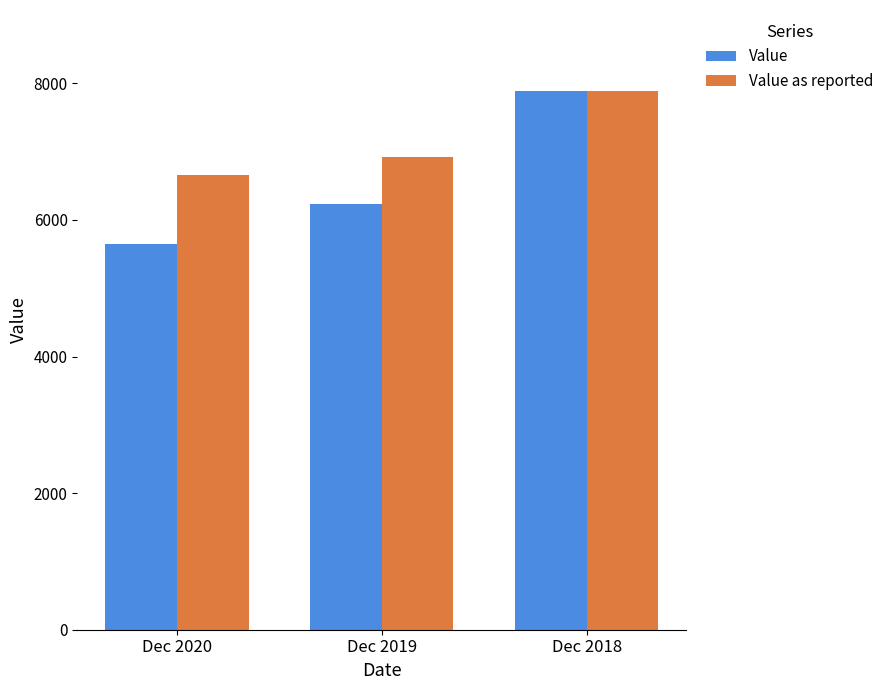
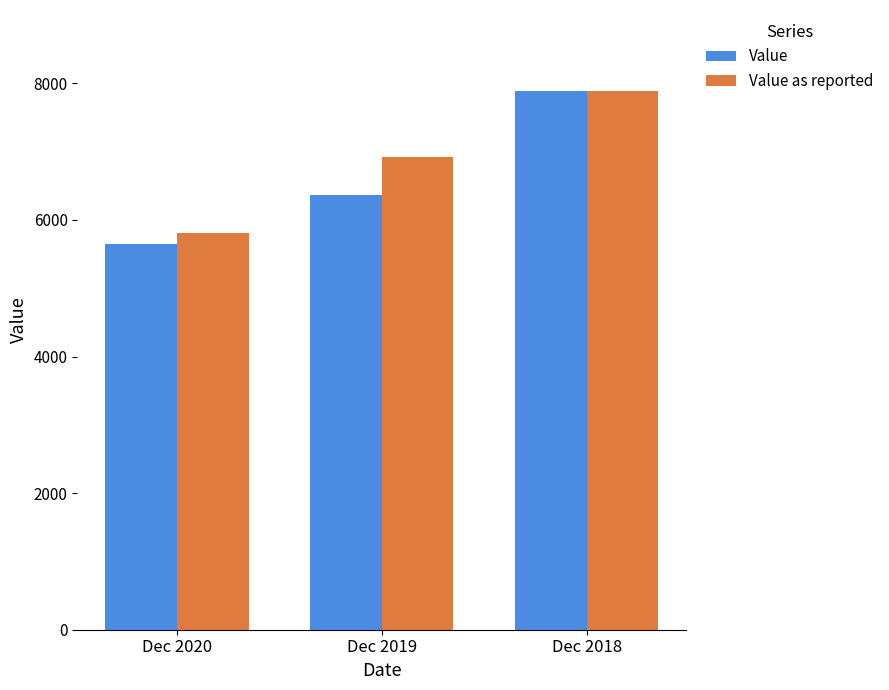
Value as reported, Dec 2020: 6700 -> 5800
Value, Dec 2019: 6200 -> 6400
